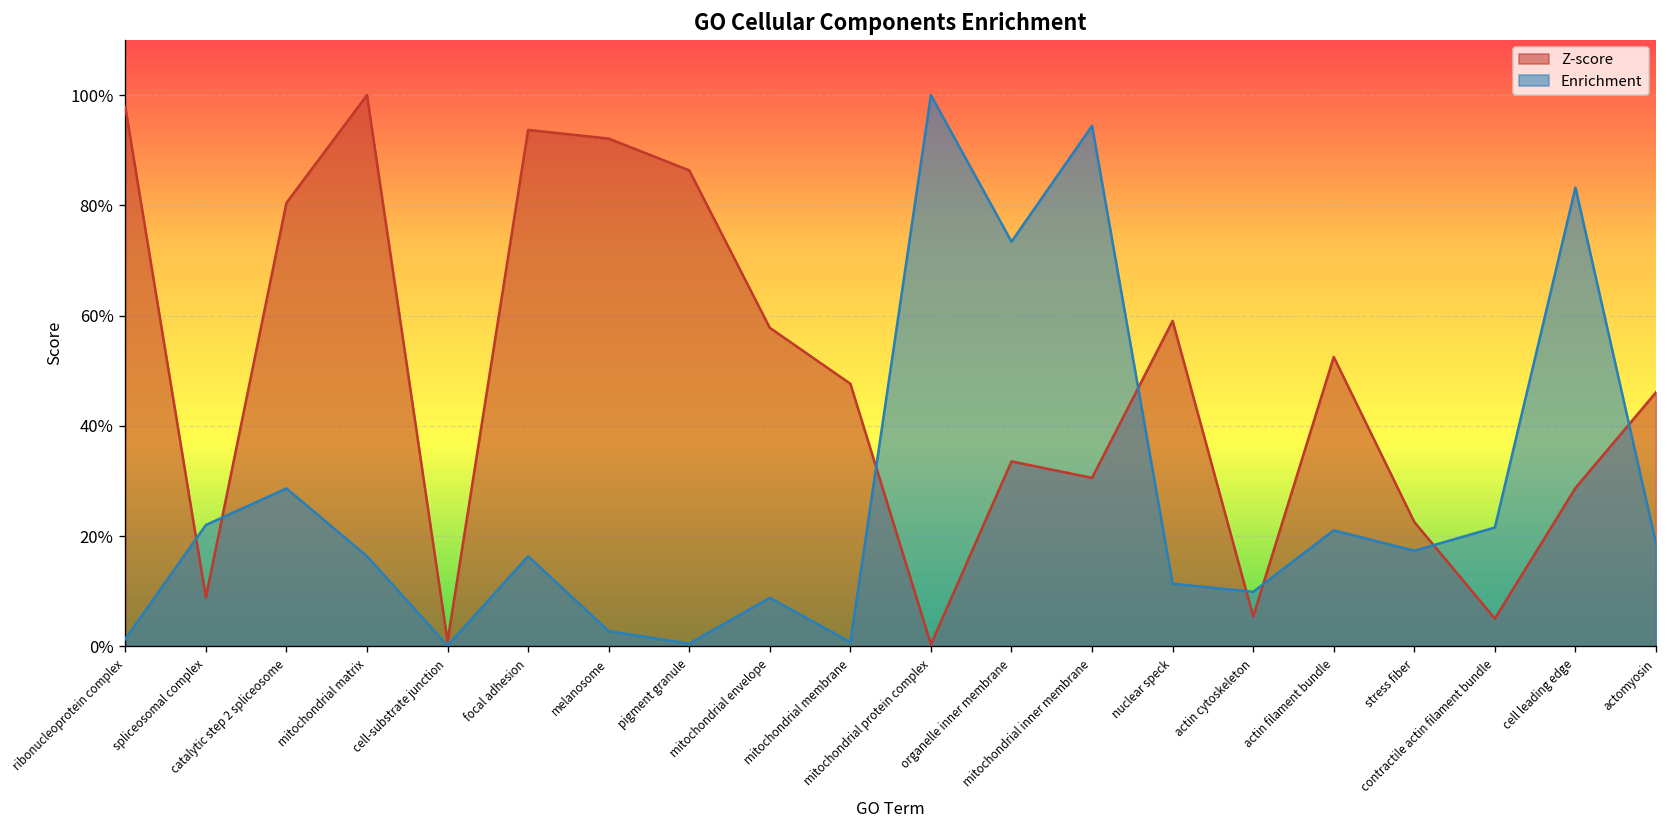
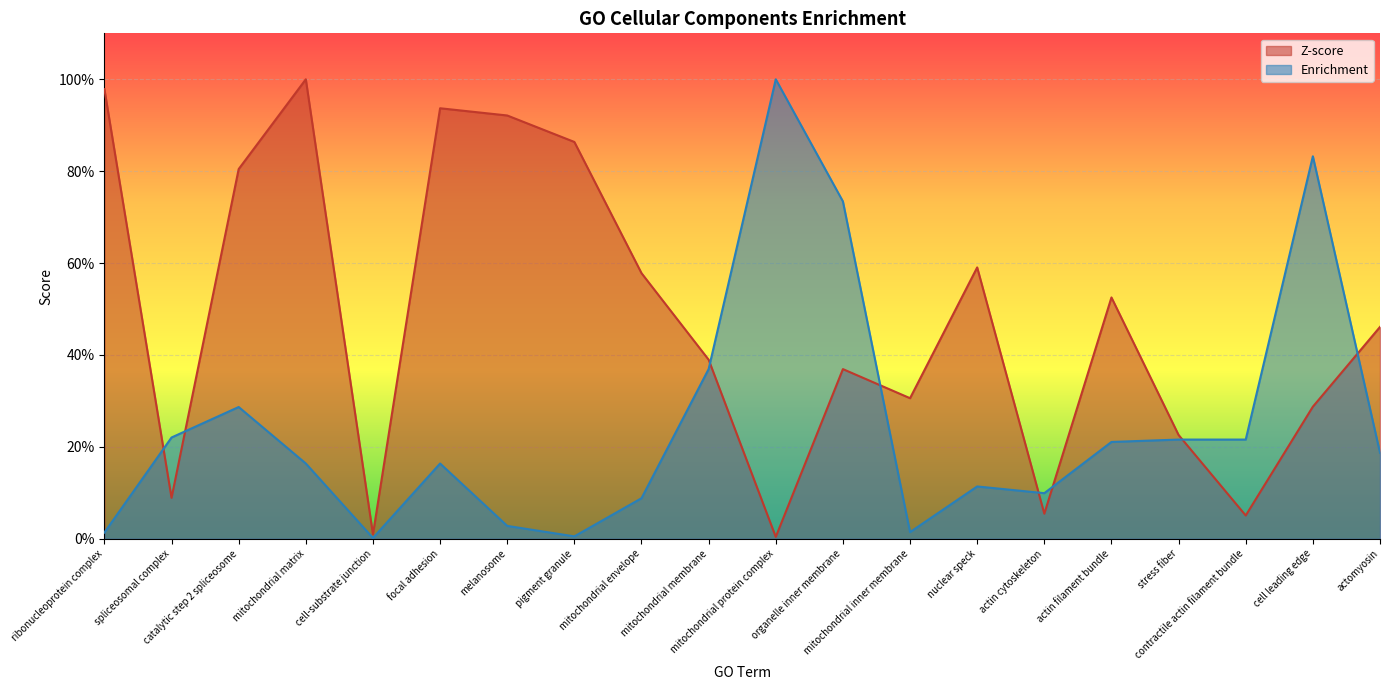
Z-score, mitochondrial membrane: 48% -> 39%
Enrichment, mitochondrial membrane: 1% -> 37%
Z-score, organelle inner membrane: 34% -> 37%
Enrichment, mitochondrial inner membrane: 94% -> 1%
Enrichment, stress fiber: 17% -> 22%
